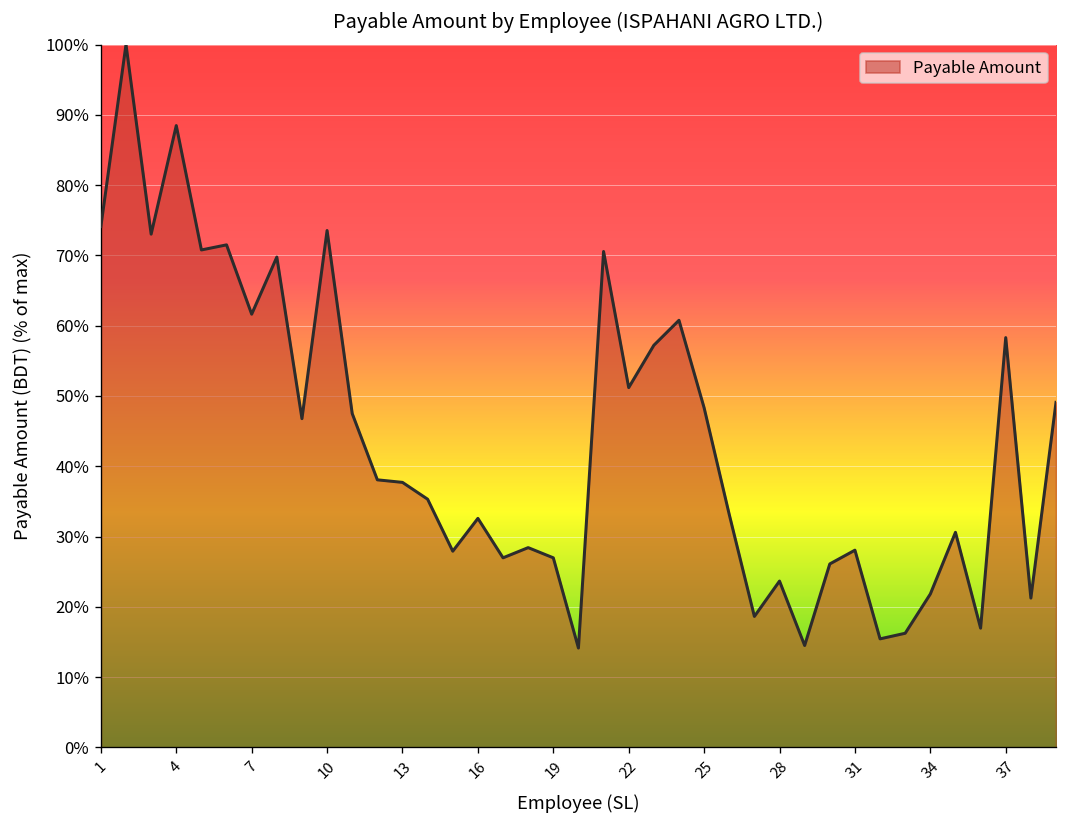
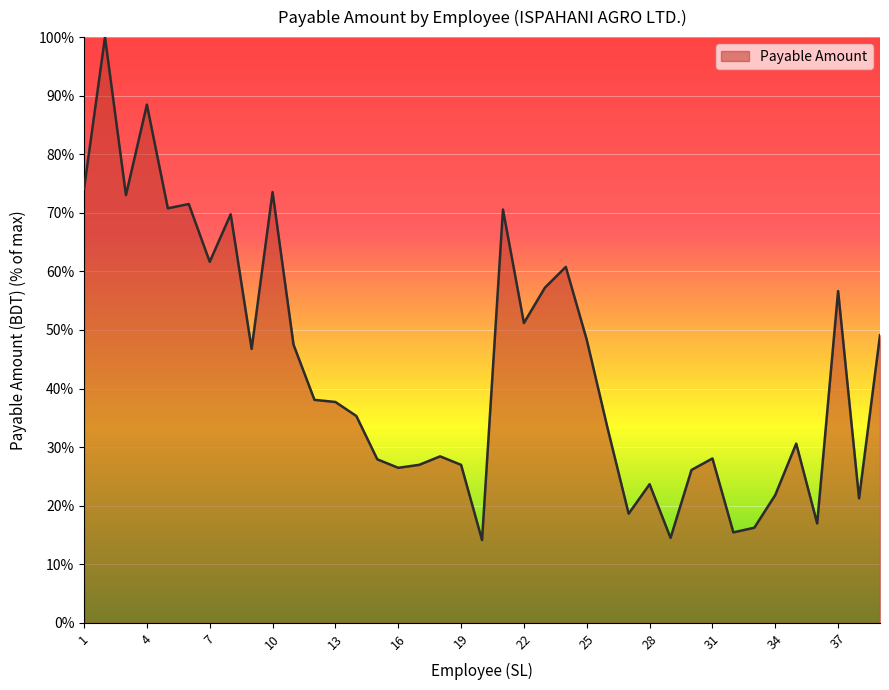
16: 33% -> 26%
37: 58% -> 57%
